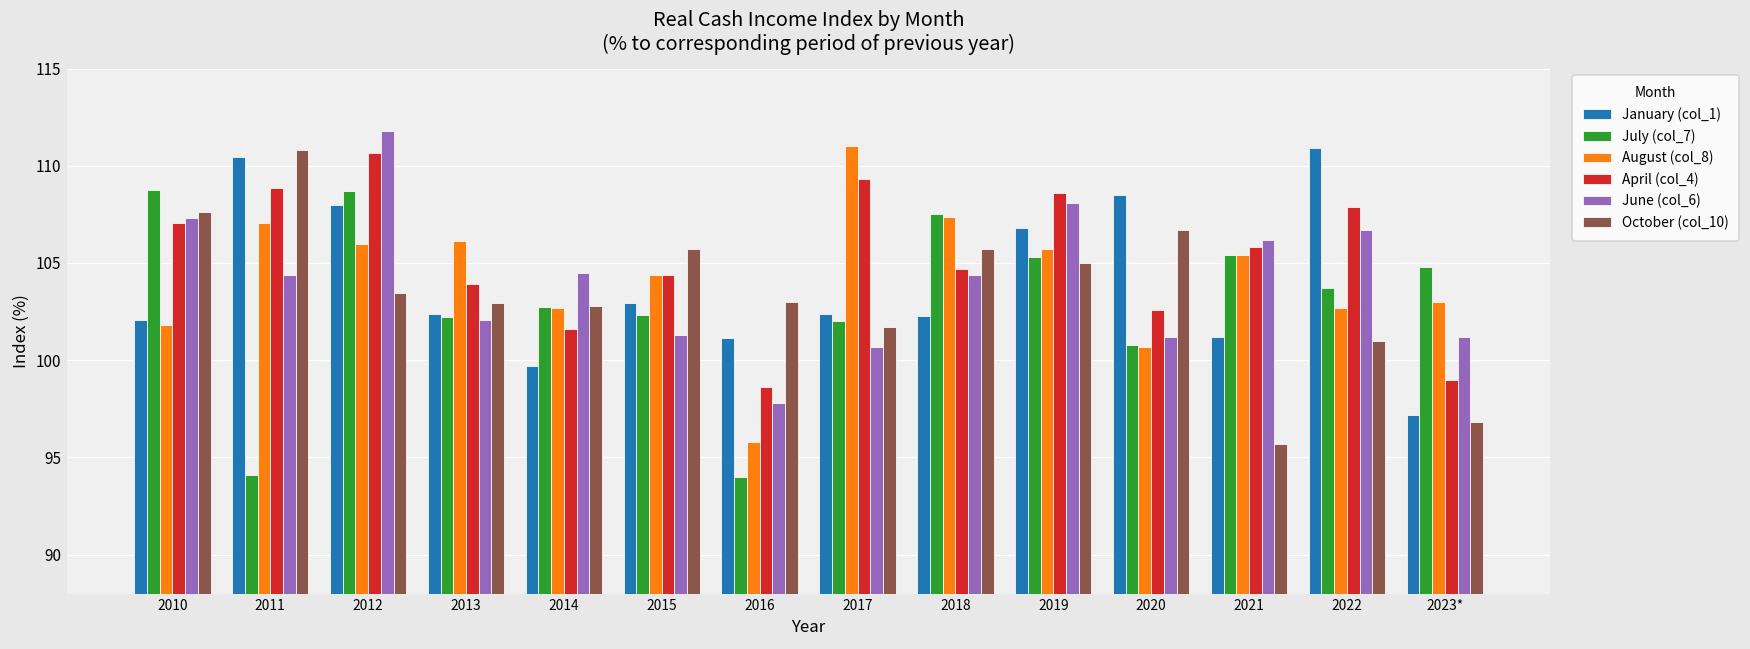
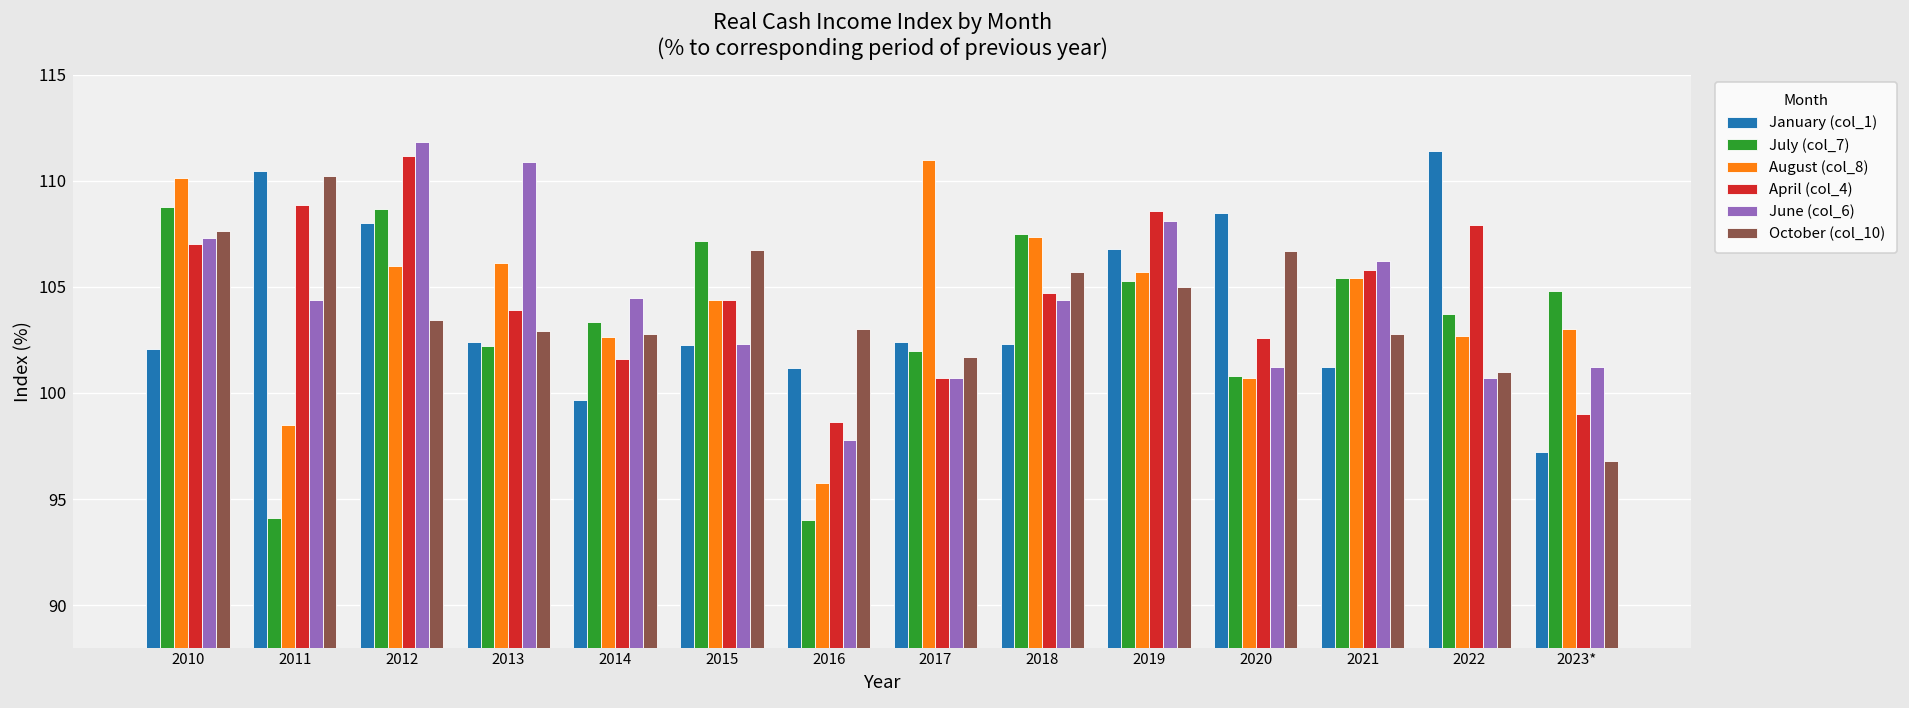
August (col_8), 2010: 101.8 -> 110.1
August (col_8), 2011: 107.0 -> 98.5
October (col_10), 2011: 110.8 -> 110.2
April (col_4), 2012: 110.7 -> 111.2
June (col_6), 2013: 102.1 -> 110.9
July (col_7), 2014: 102.8 -> 103.3
January (col_1), 2015: 102.9 -> 102.2
July (col_7), 2015: 102.4 -> 107.2
June (col_6), 2015: 101.3 -> 102.3
October (col_10), 2015: 105.7 -> 106.7
April (col_4), 2017: 109.3 -> 100.7
October (col_10), 2021: 95.7 -> 102.8
January (col_1), 2022: 110.9 -> 111.4
June (col_6), 2022: 106.7 -> 100.7
